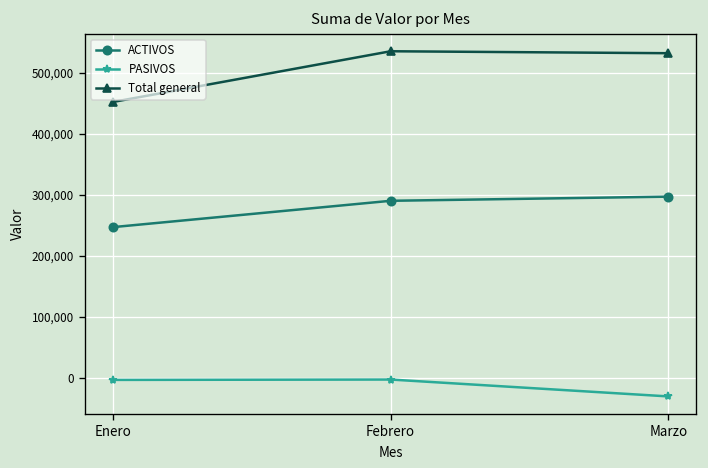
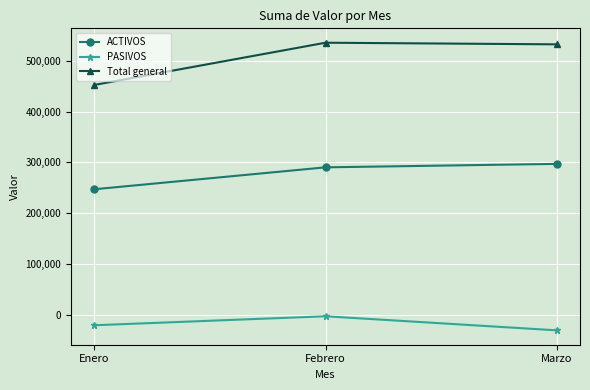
PASIVOS, Enero: 0 -> -20,000
